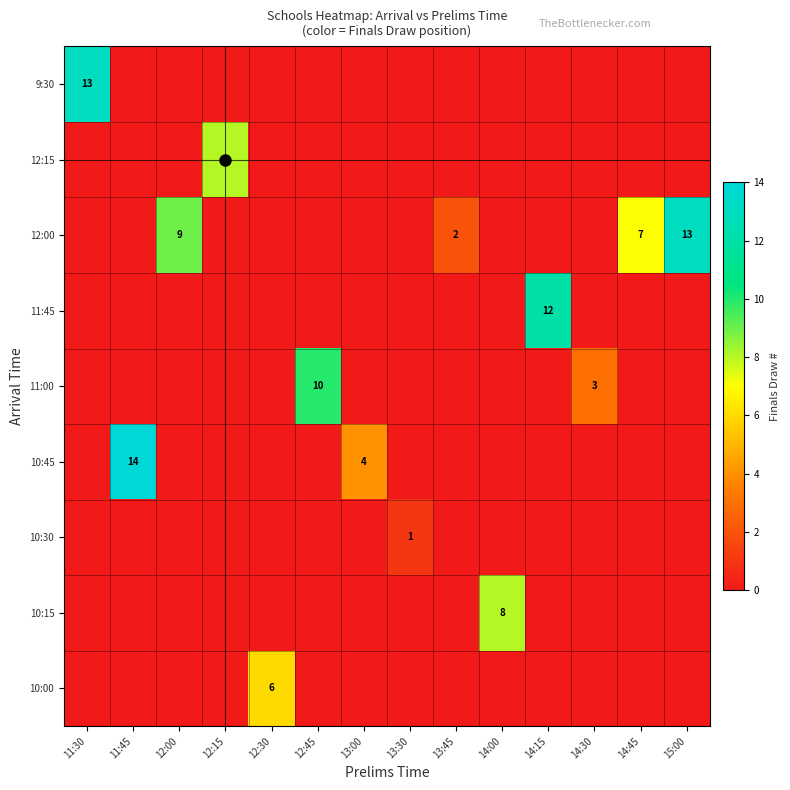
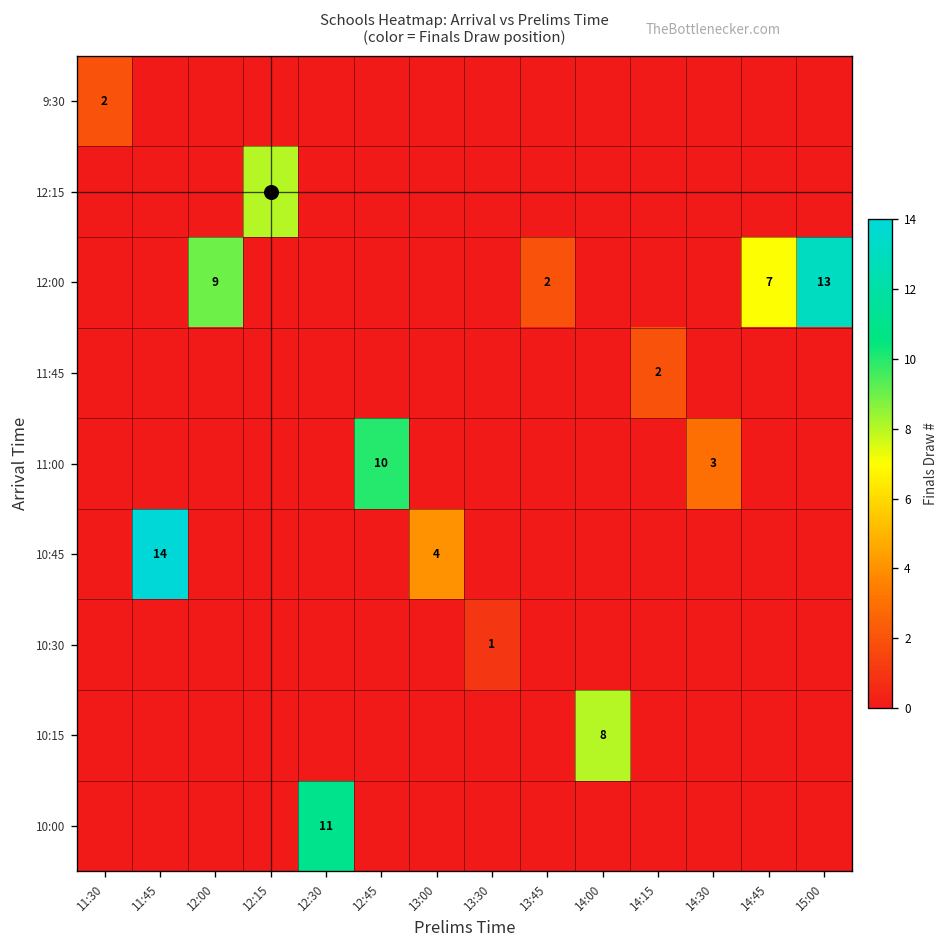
9:30, 11:30: 13 -> 2
11:45, 14:15: 12 -> 2
10:00, 12:30: 6 -> 11
